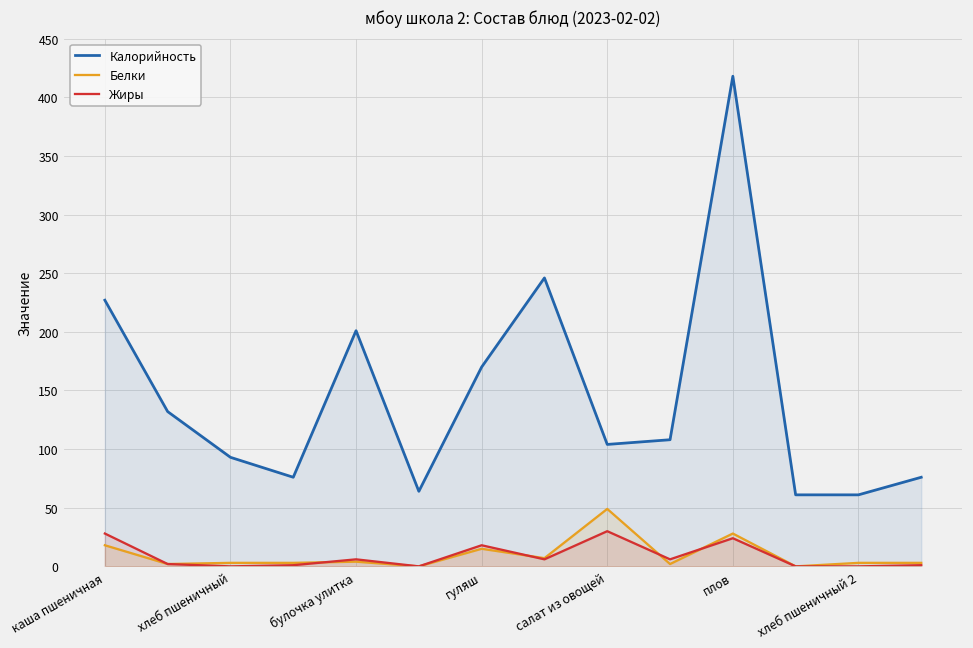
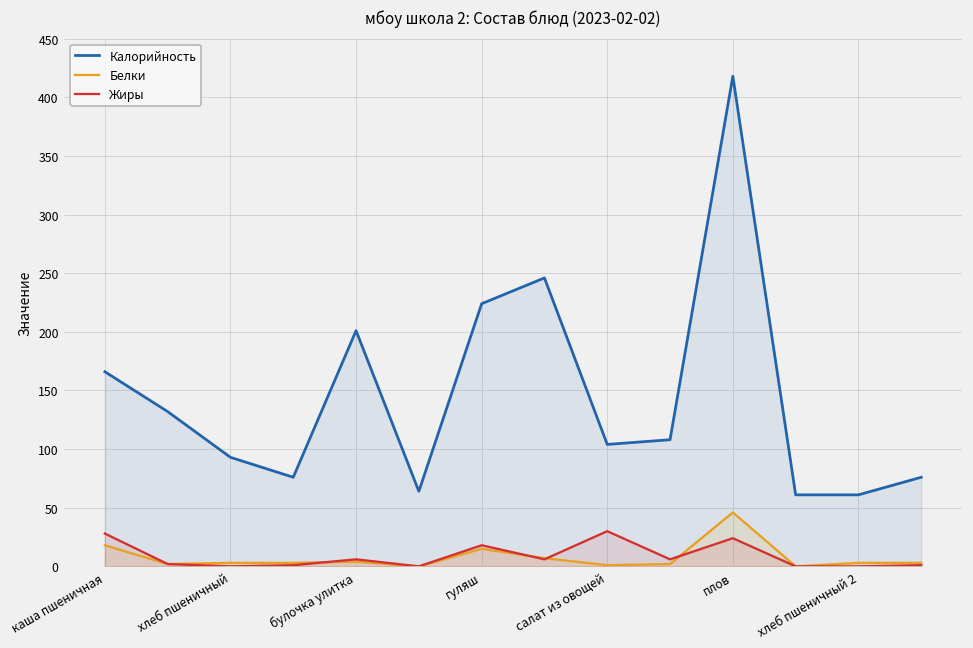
Калорийность, каша пшеничная: 227 -> 166
Калорийность, гуляш: 170 -> 224
Белки, салат из овощей: 49 -> 1
Белки, плов: 28 -> 46
